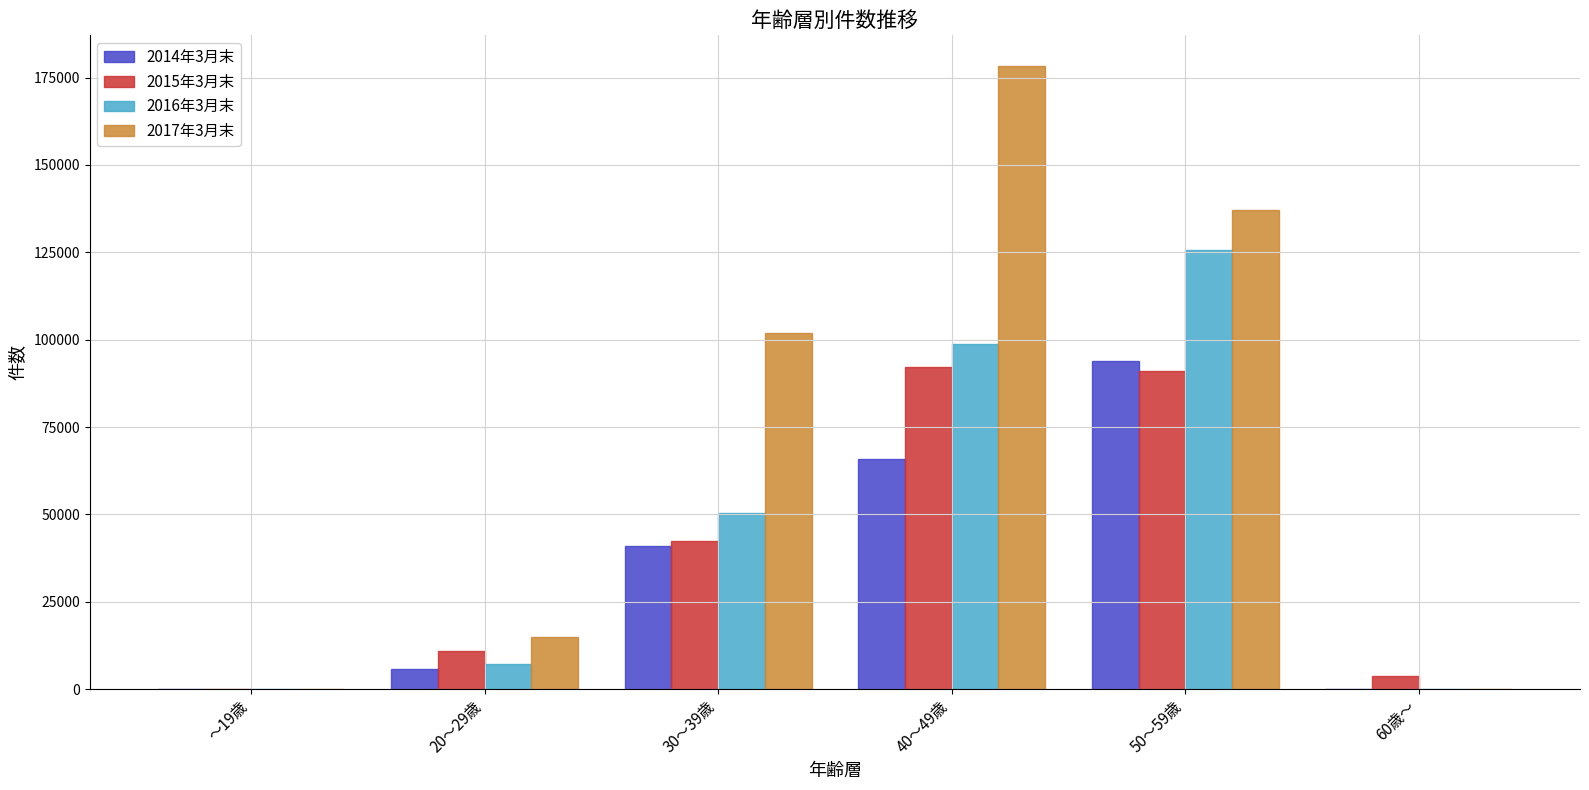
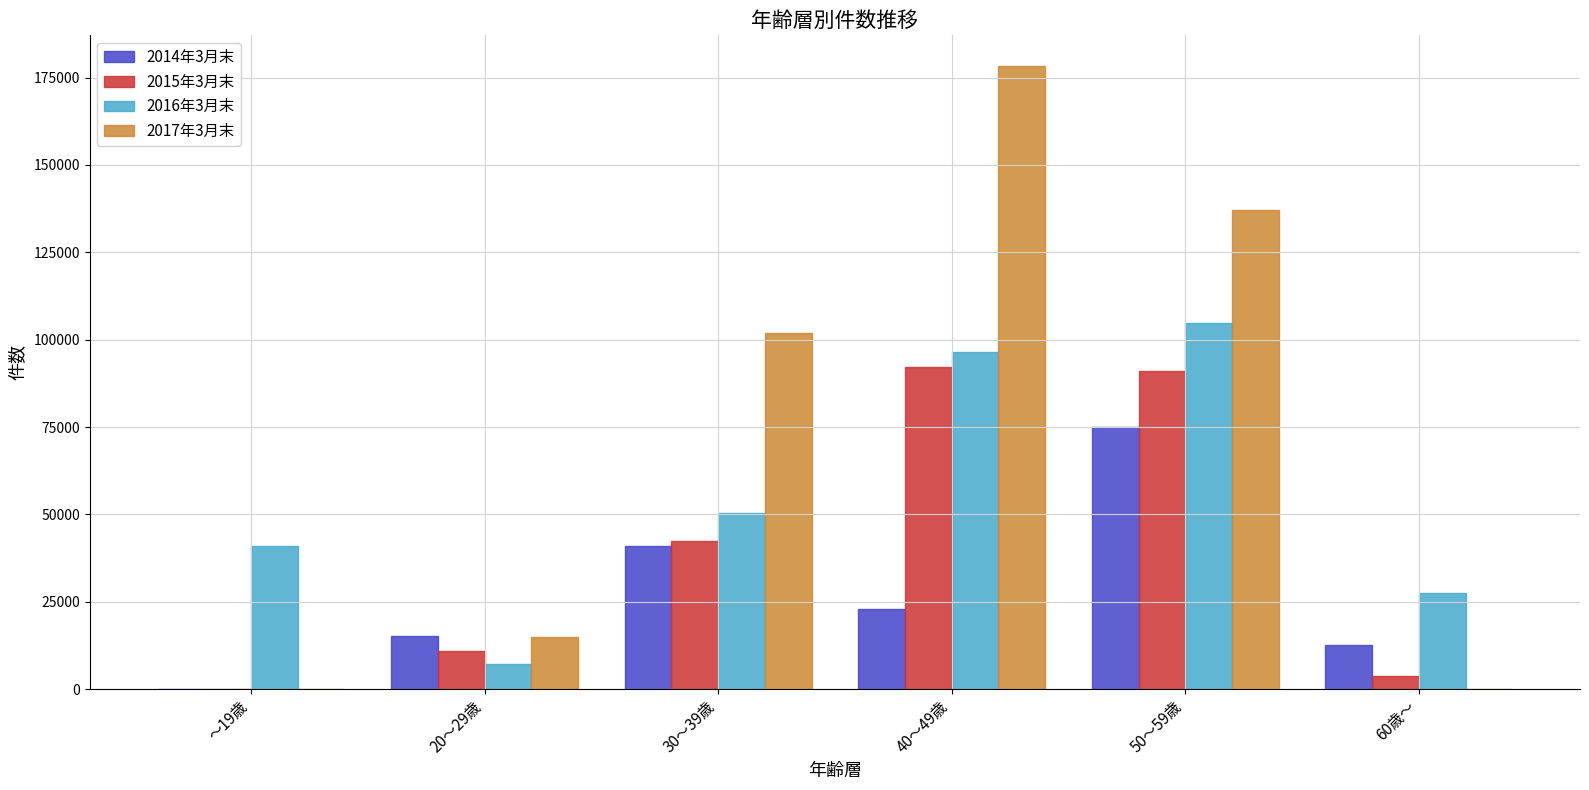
2016年3月末, ～19歳: 0 -> 41000
2014年3月末, 20～29歳: 6000 -> 15000
2014年3月末, 40～49歳: 66000 -> 23000
2016年3月末, 40～49歳: 99000 -> 96000
2014年3月末, 50～59歳: 94000 -> 75000
2016年3月末, 50～59歳: 126000 -> 105000
2014年3月末, 60歳～: 0 -> 13000
2016年3月末, 60歳～: 0 -> 28000
